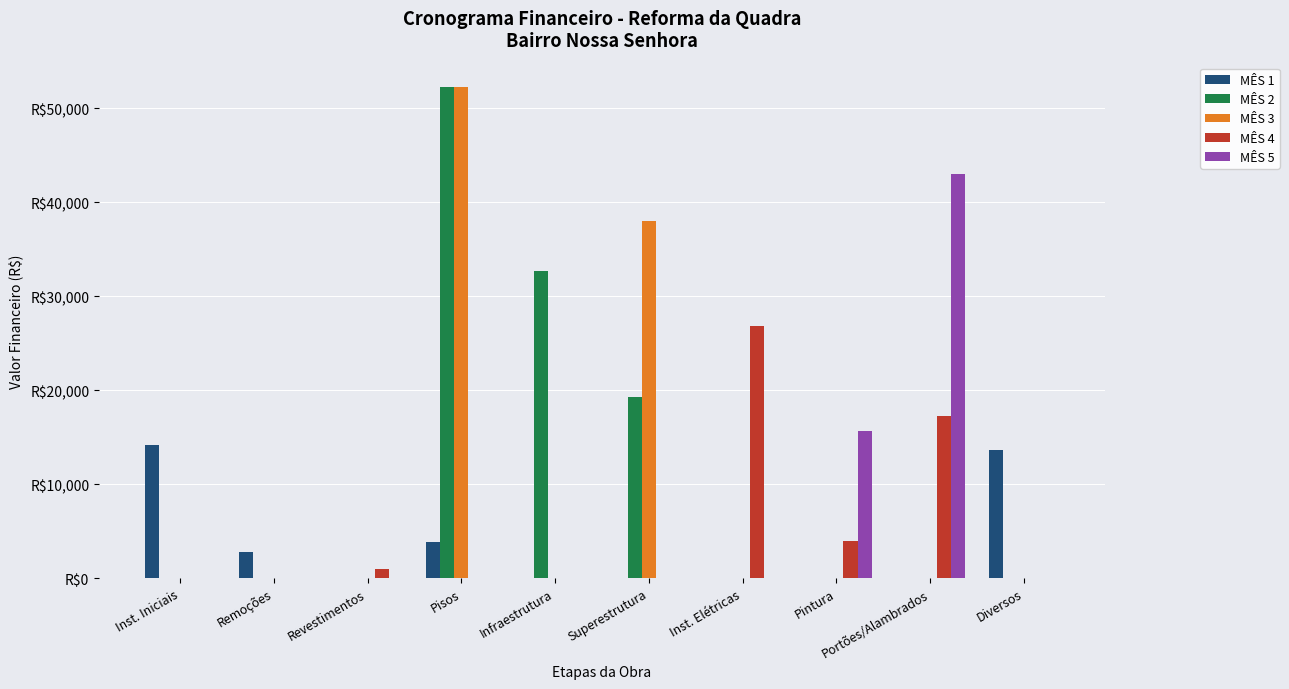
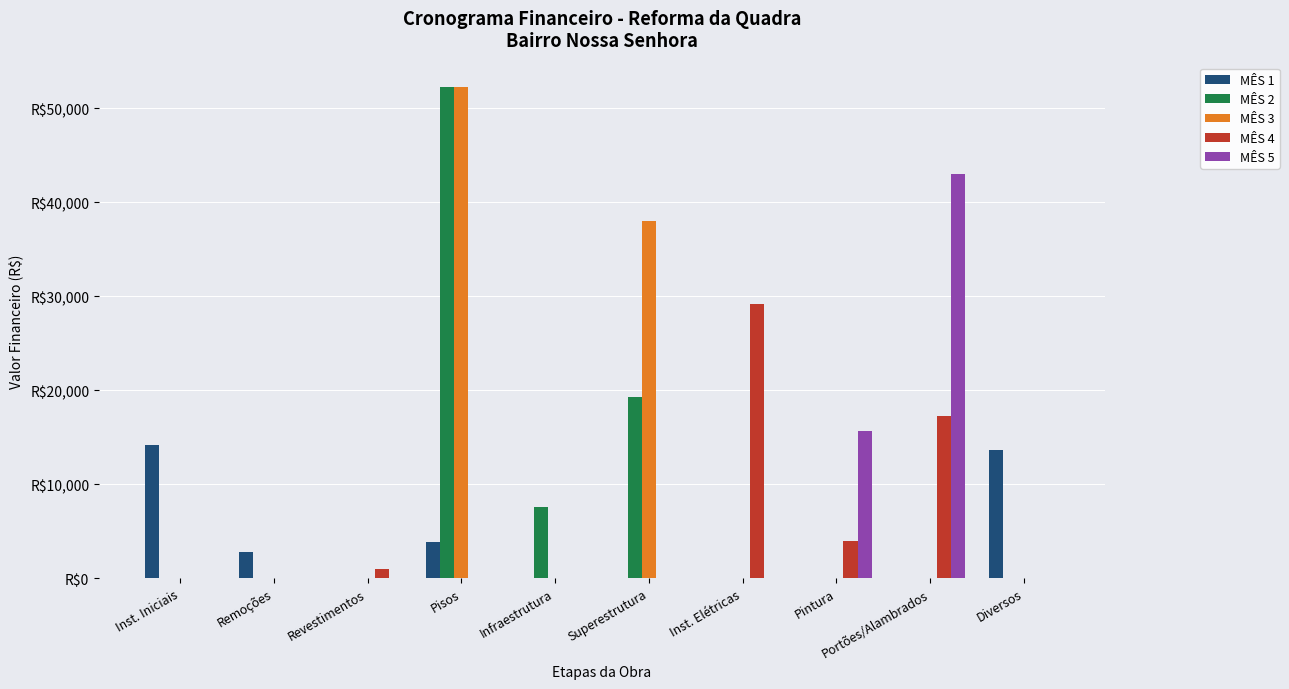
MÊS 2, Infraestrutura: R$33,000 -> R$8,000
MÊS 4, Inst. Elétricas: R$27,000 -> R$29,000
